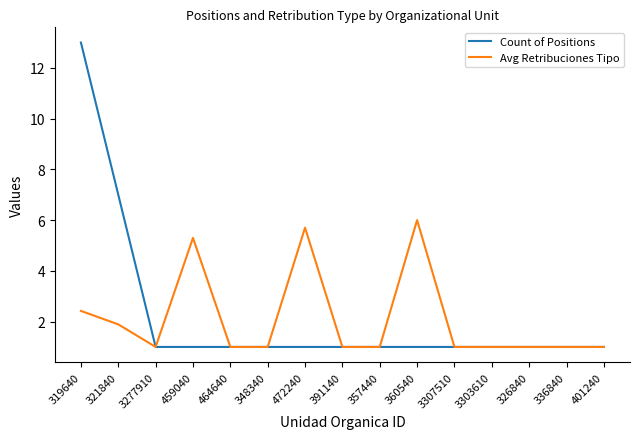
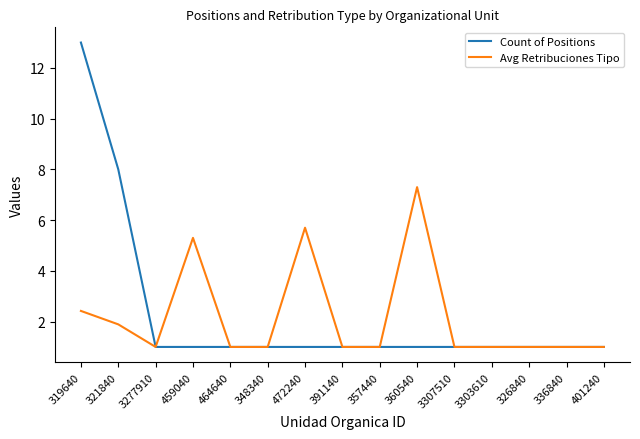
Count of Positions, 321840: 7 -> 8
Avg Retribuciones Tipo, 360540: 6.0 -> 7.3
